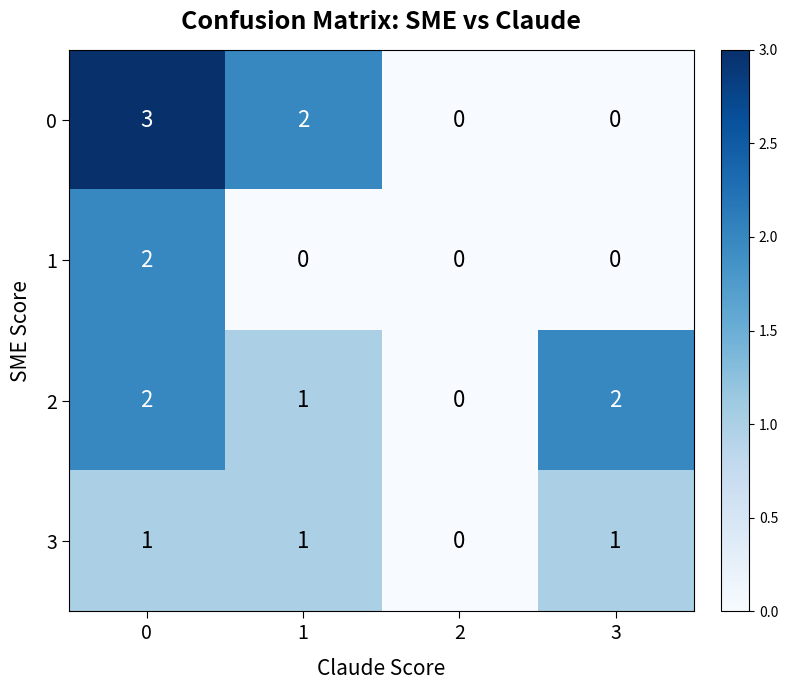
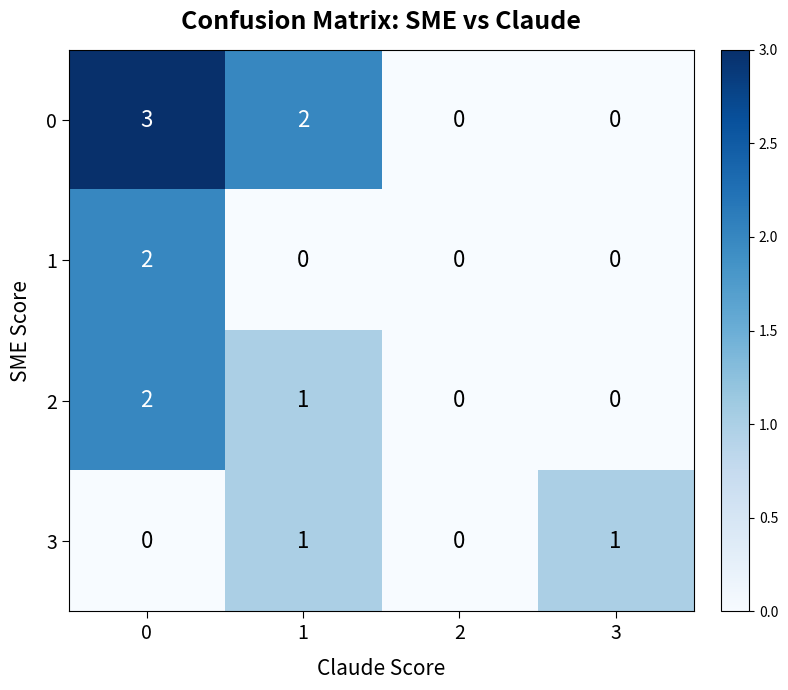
2, 3: 2 -> 0
3, 0: 1 -> 0
